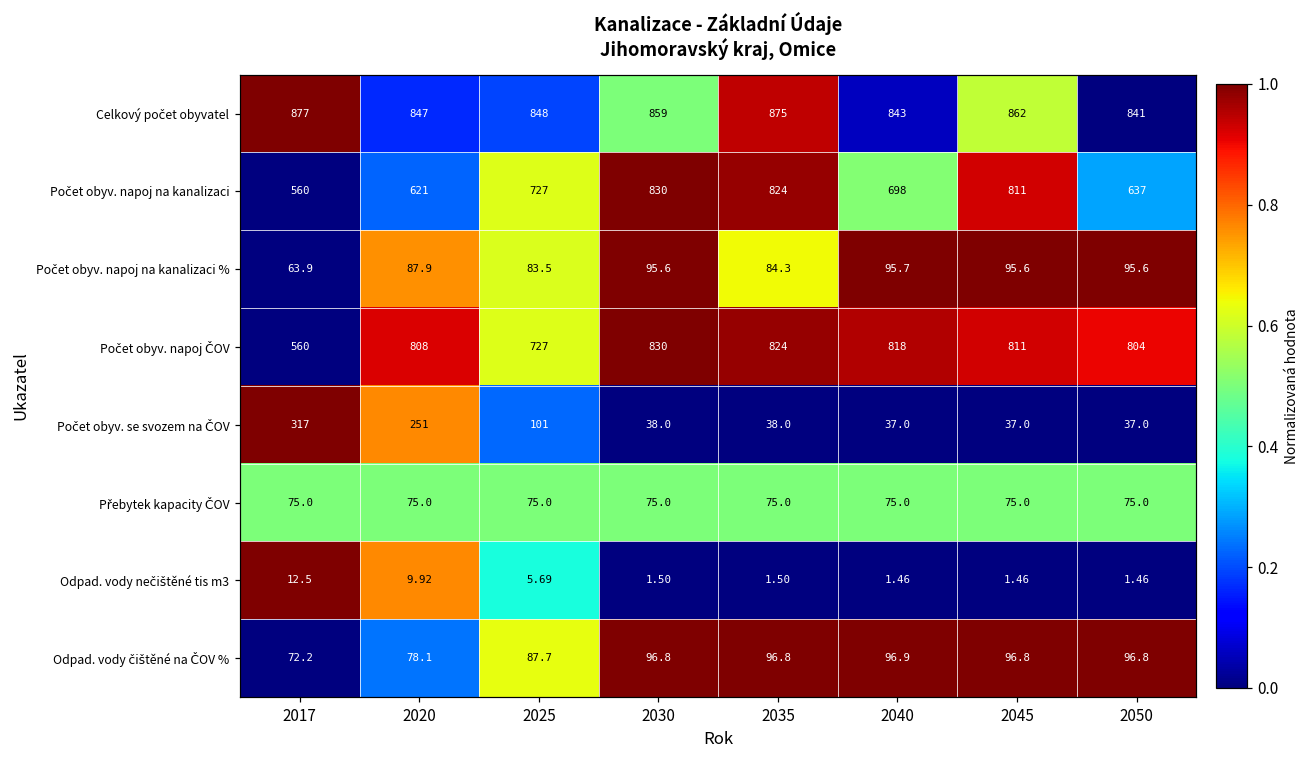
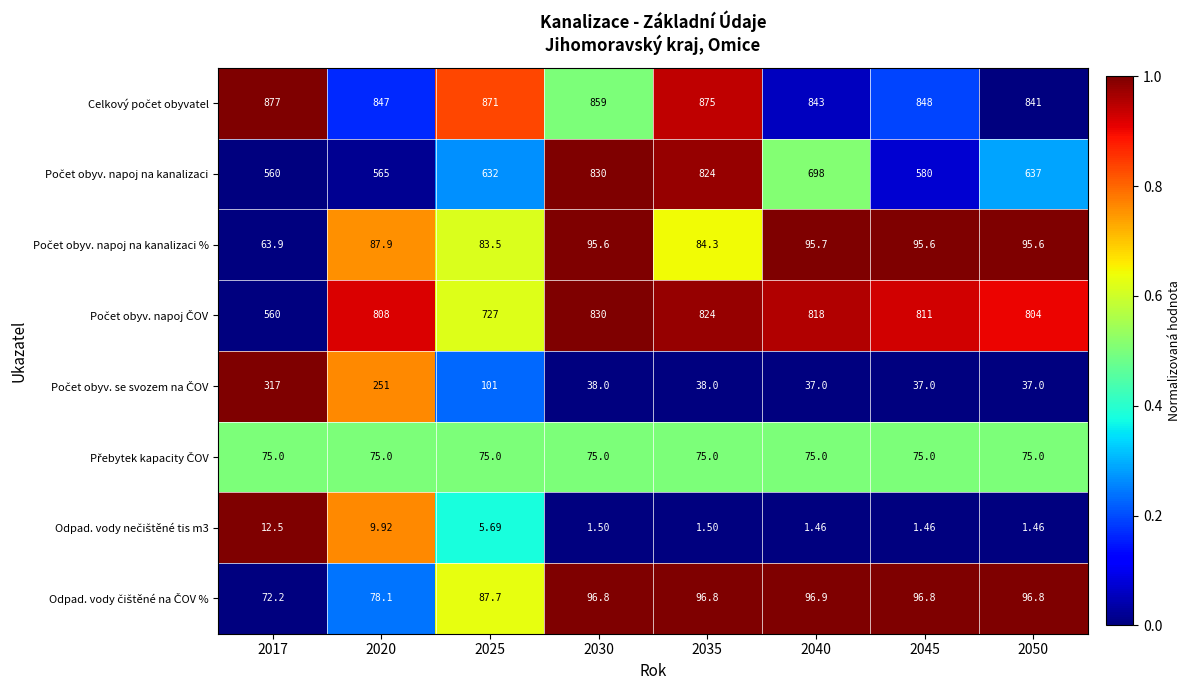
Celkový počet obyvatel, 2025: 848 -> 871
Celkový počet obyvatel, 2045: 862 -> 848
Počet obyv. napoj na kanalizaci, 2020: 621 -> 565
Počet obyv. napoj na kanalizaci, 2025: 727 -> 632
Počet obyv. napoj na kanalizaci, 2045: 811 -> 580
